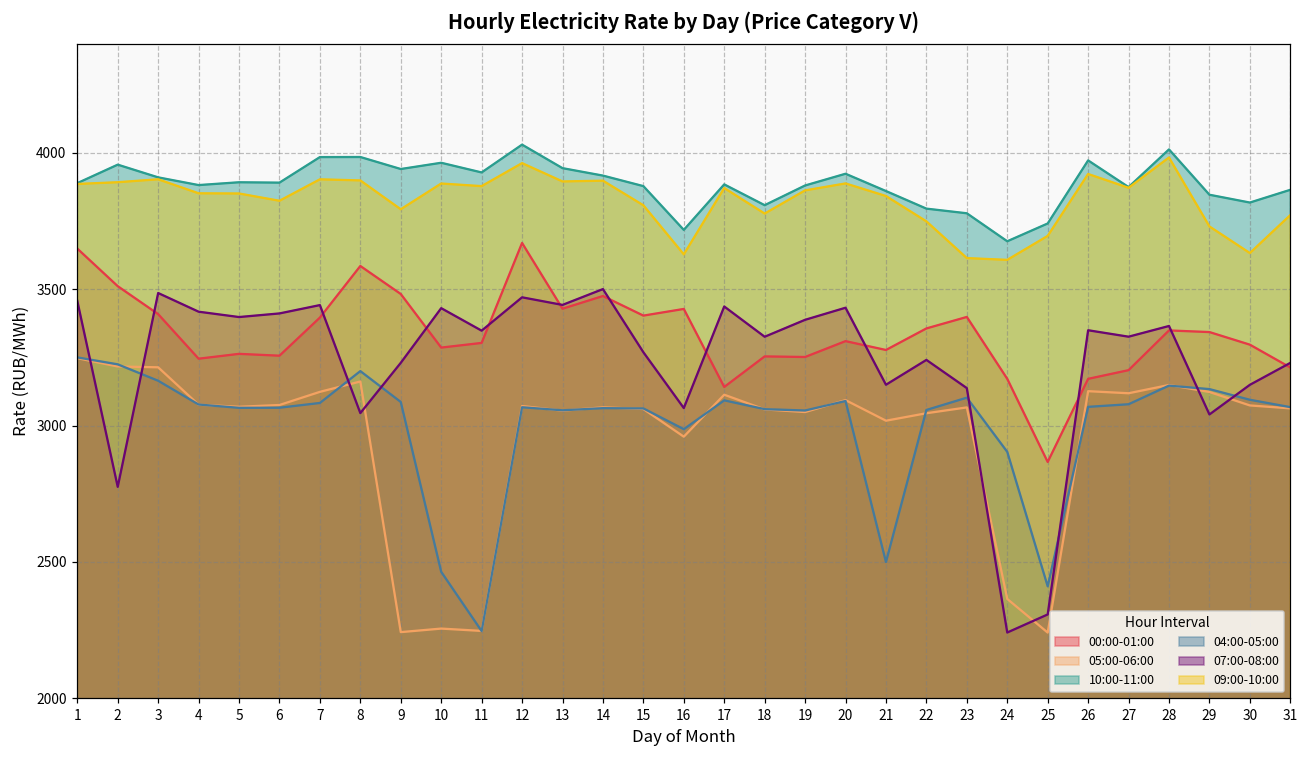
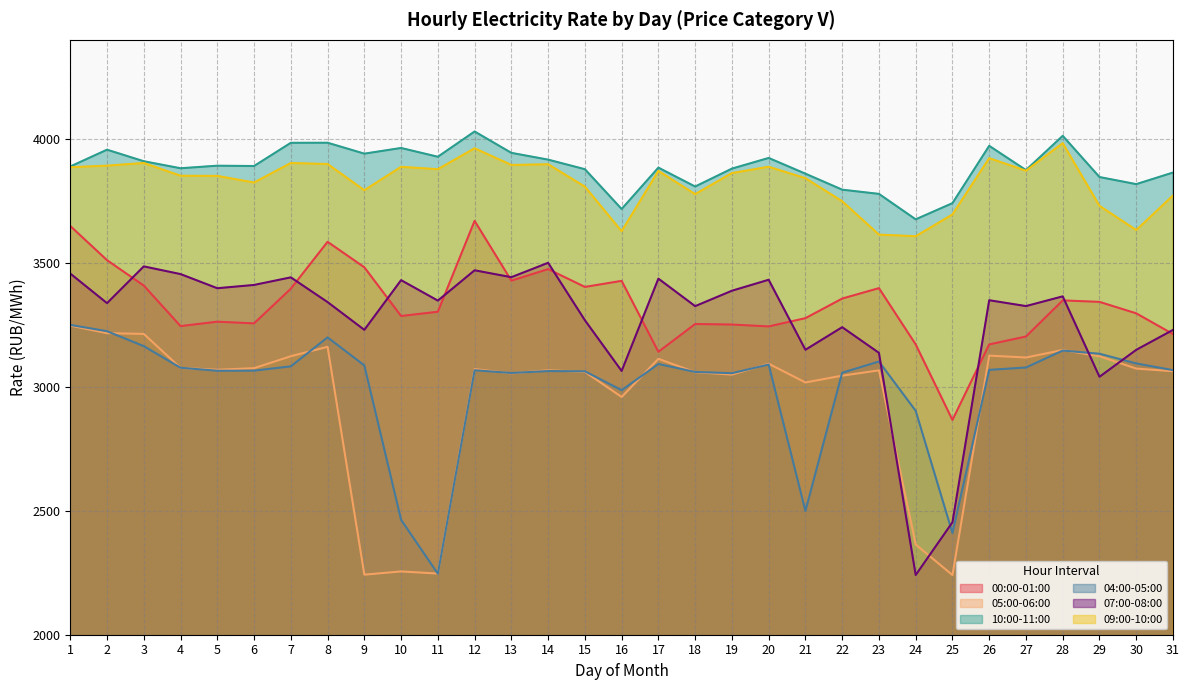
07:00-08:00, 2: 2780 -> 3340
07:00-08:00, 4: 3420 -> 3450
07:00-08:00, 8: 3050 -> 3340
00:00-01:00, 20: 3310 -> 3240
07:00-08:00, 25: 2310 -> 2450
